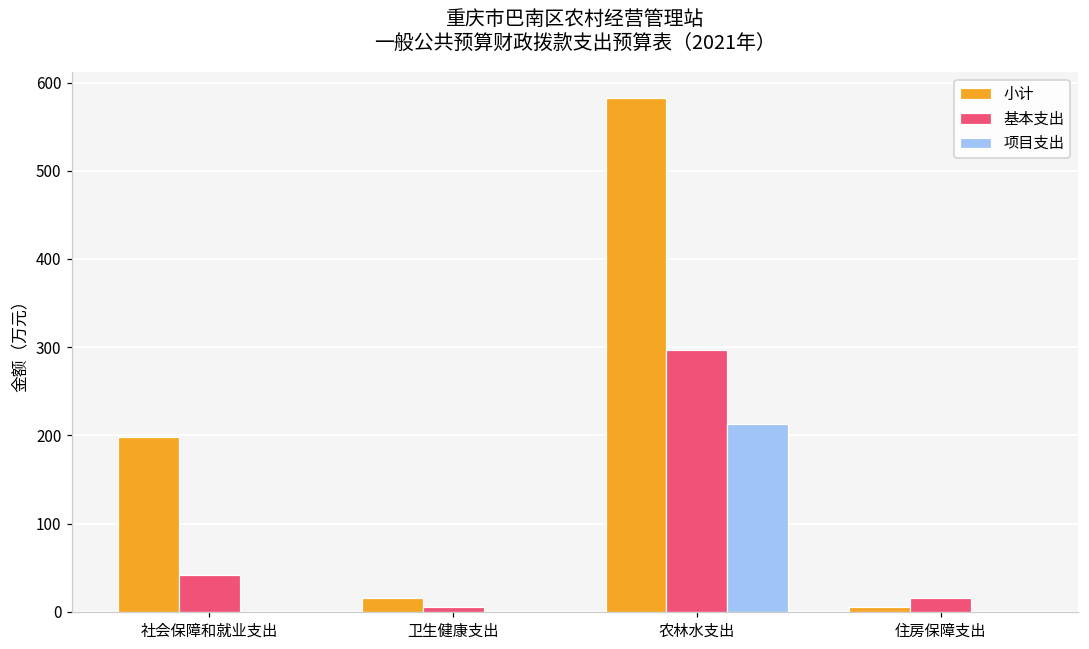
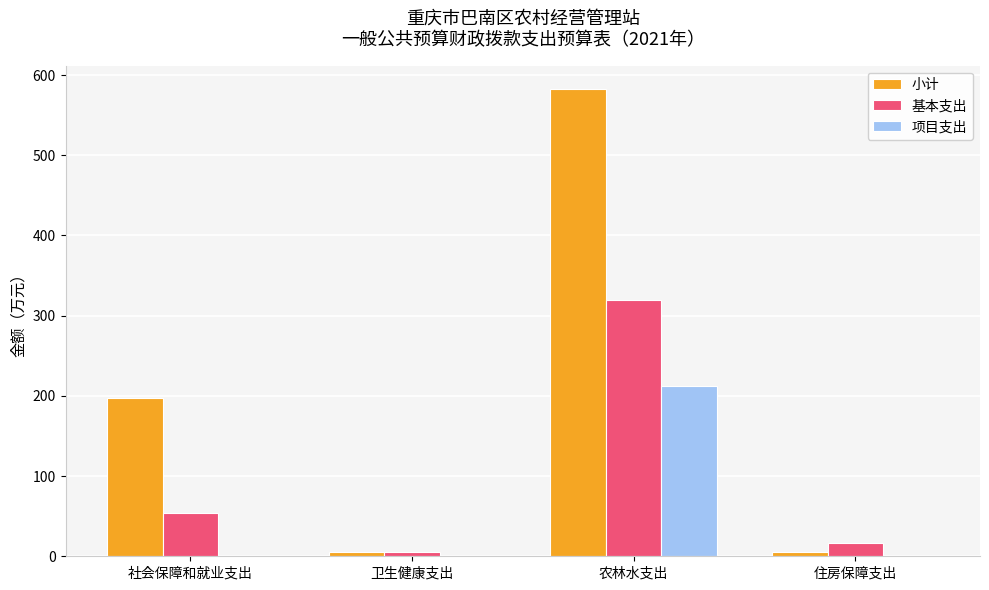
基本支出, 社会保障和就业支出: 40 -> 50
小计, 卫生健康支出: 20 -> 10
基本支出, 农林水支出: 300 -> 320
